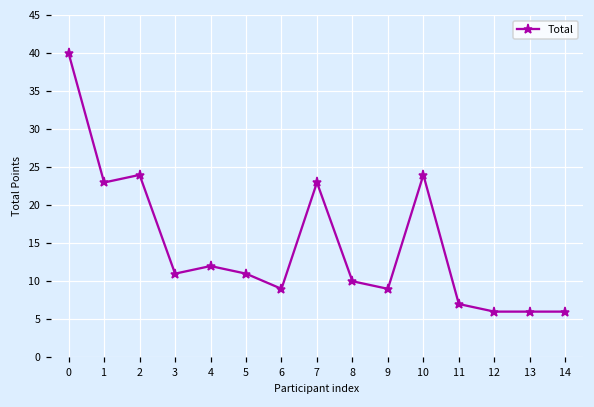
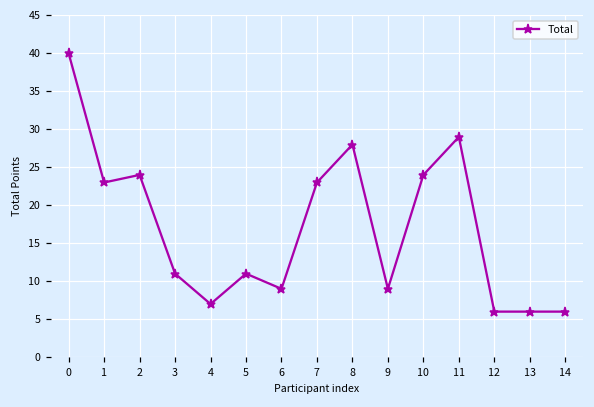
4: 12 -> 7
8: 10 -> 28
11: 7 -> 29
